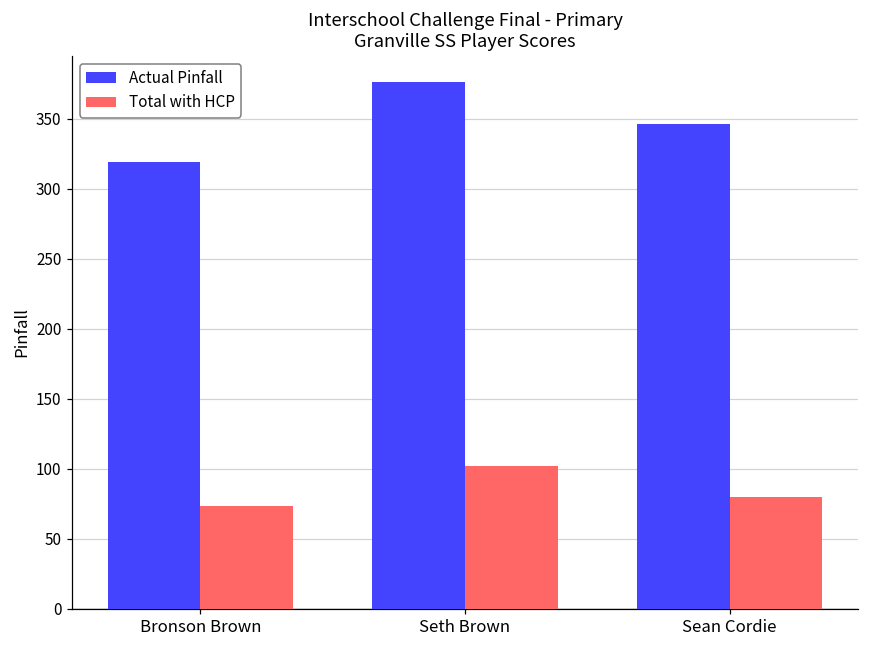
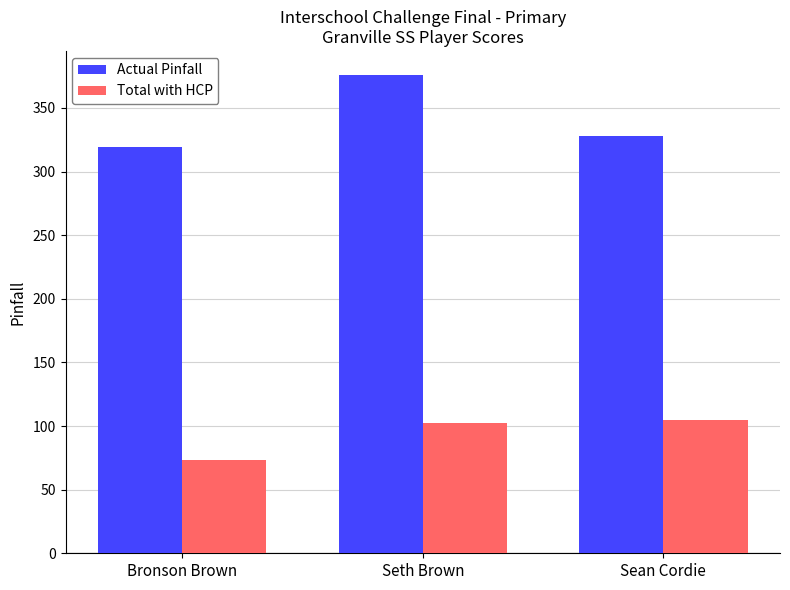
Actual Pinfall, Sean Cordie: 346 -> 328
Total with HCP, Sean Cordie: 80 -> 105
